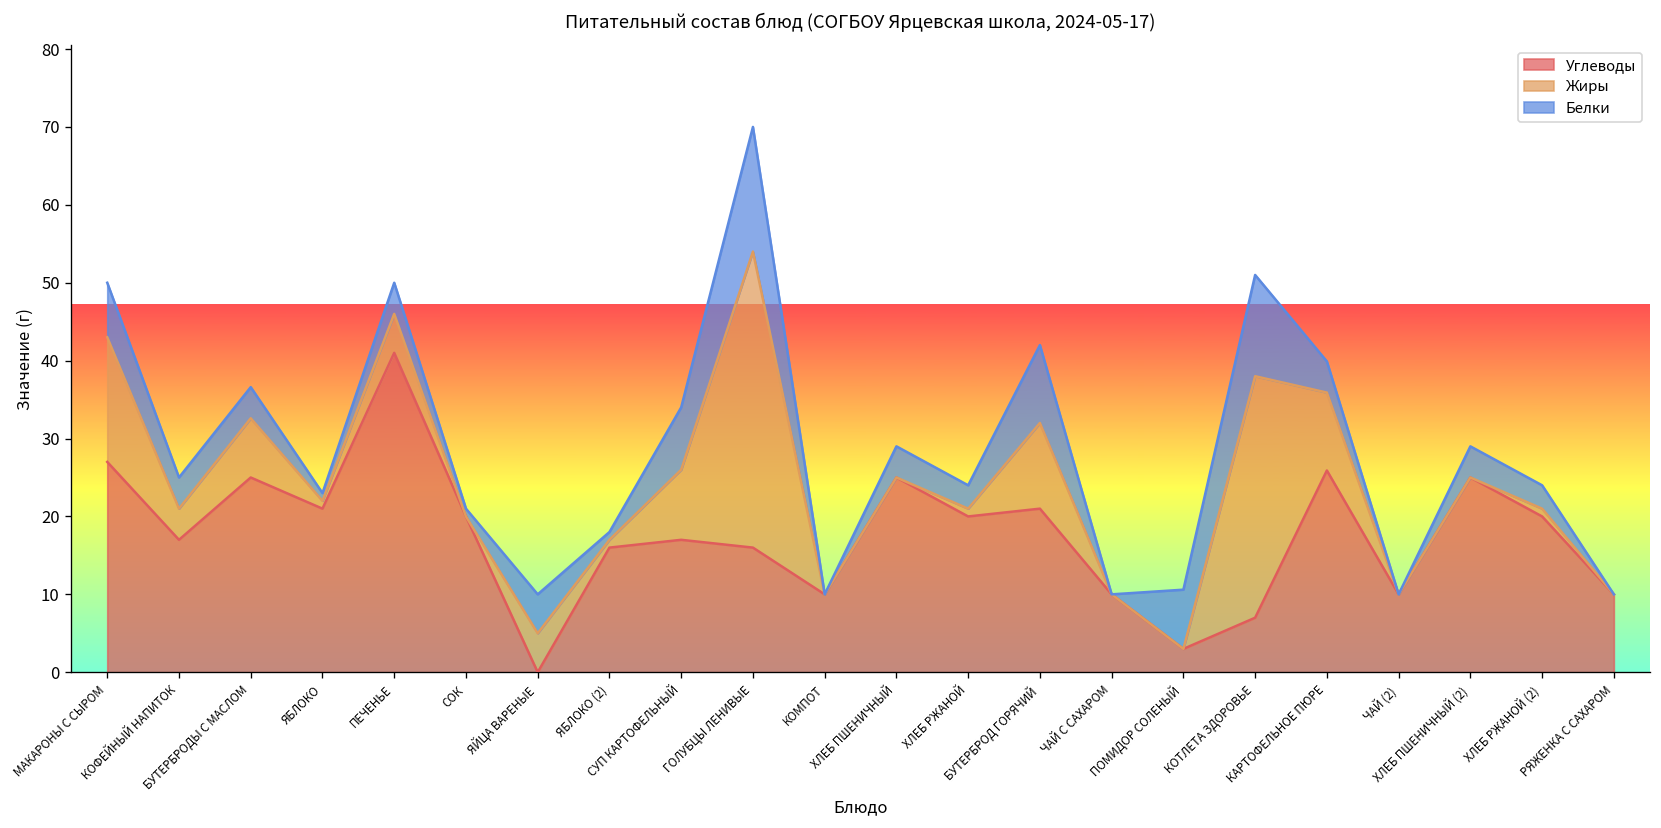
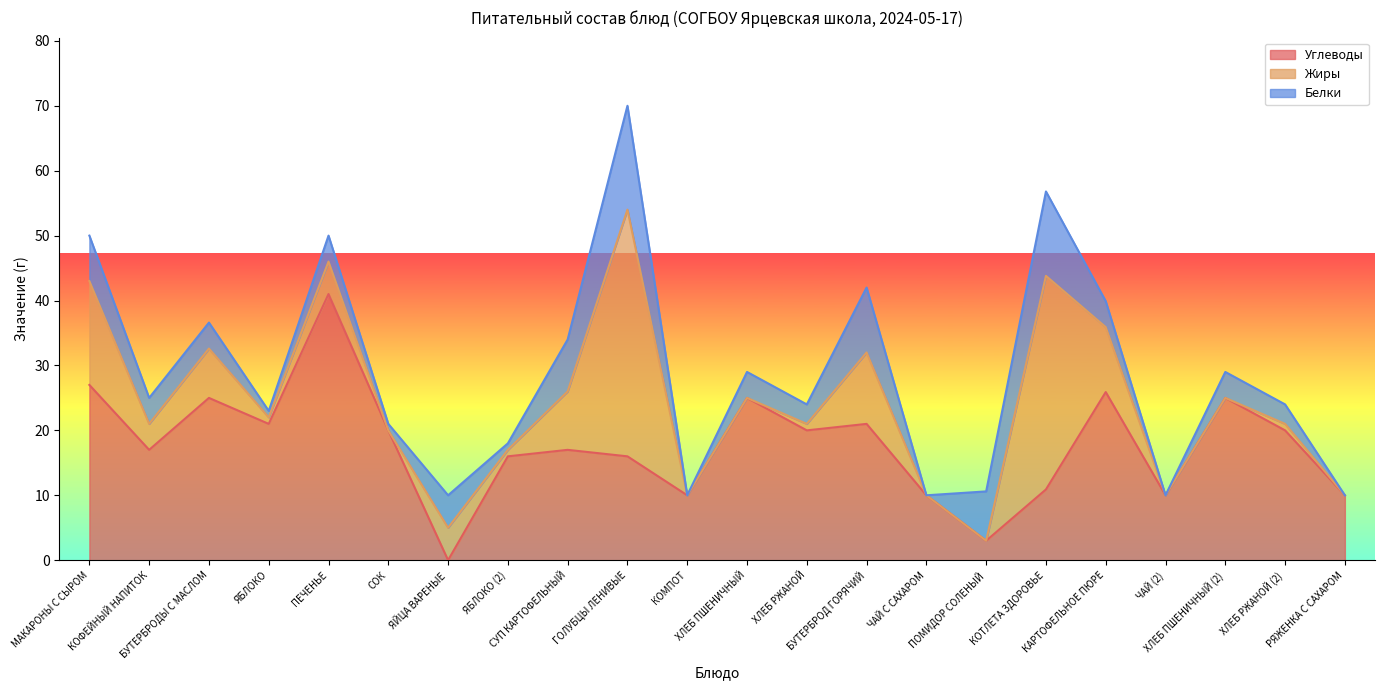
Углеводы, КОТЛЕТА ЗДОРОВЬЕ: 7 -> 11
Жиры, КОТЛЕТА ЗДОРОВЬЕ: 31 -> 33
